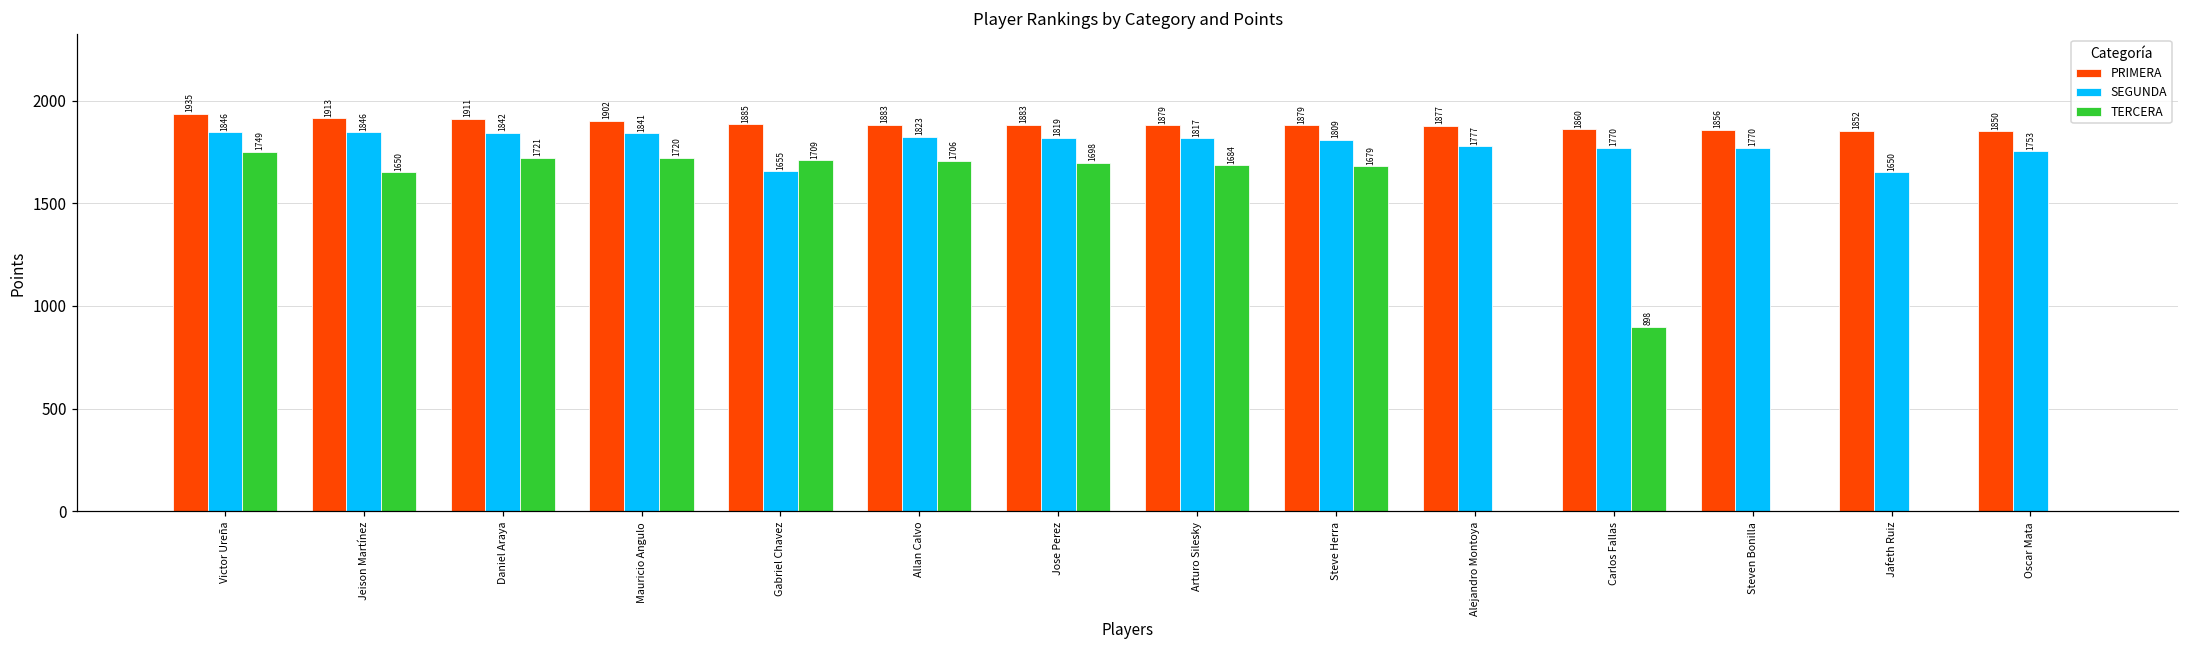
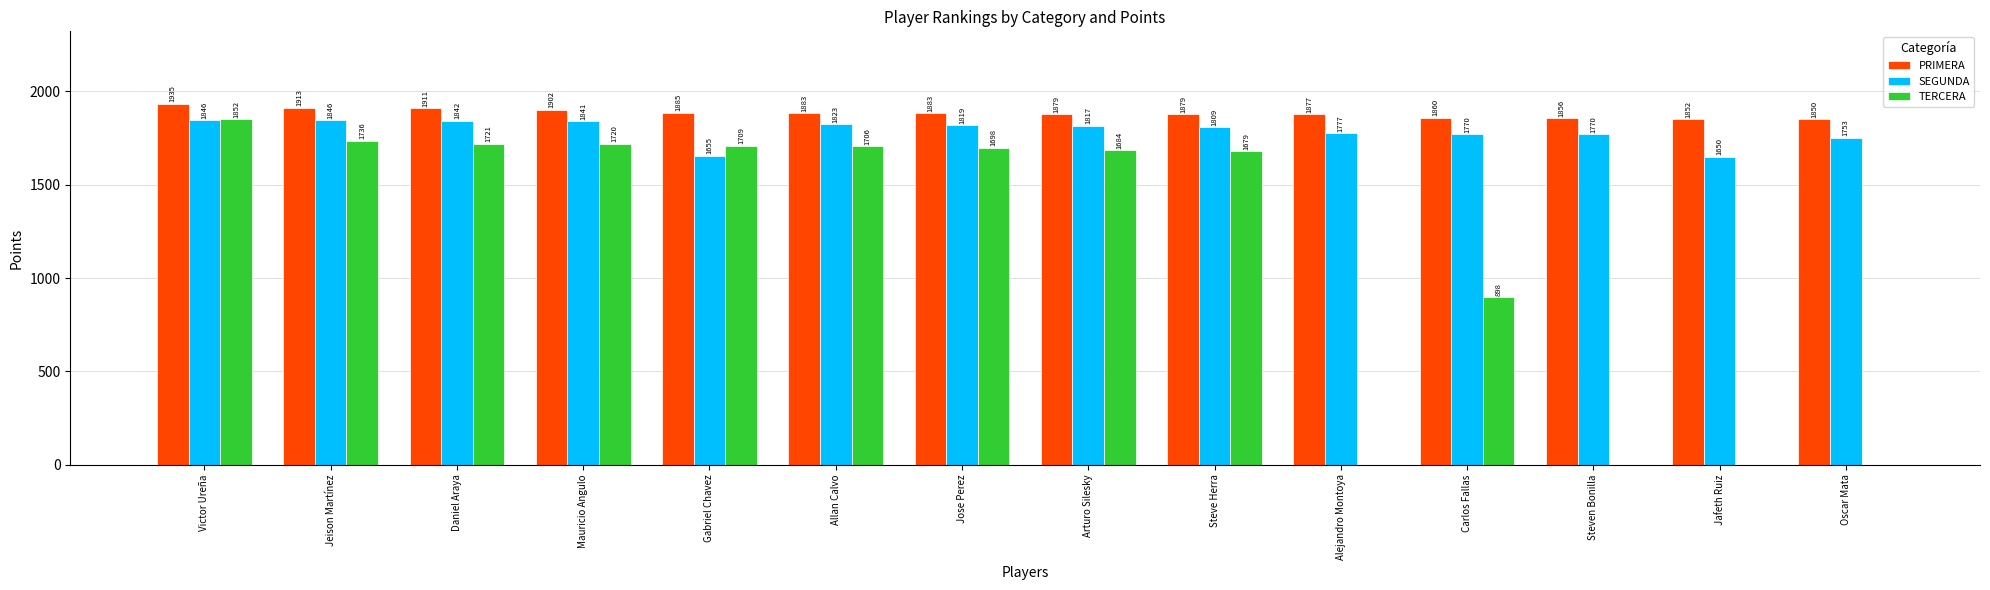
TERCERA, Victor Ureña: 1749 -> 1852
TERCERA, Jeison Martínez: 1650 -> 1736
